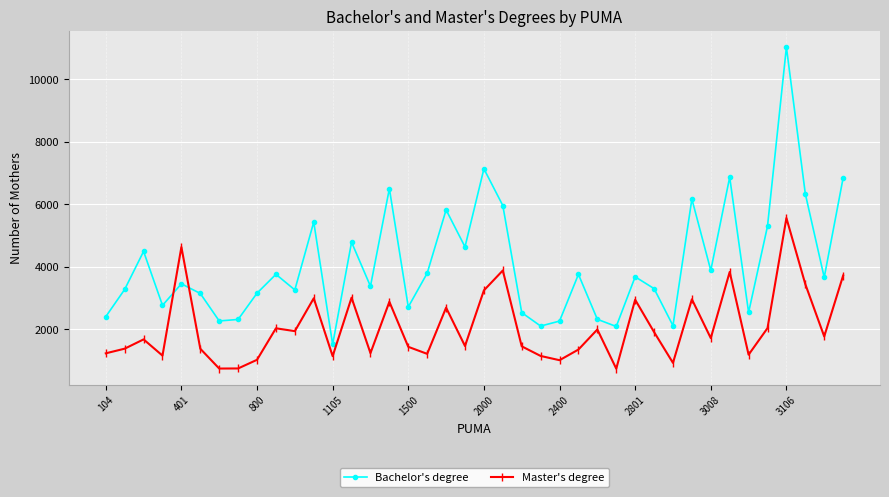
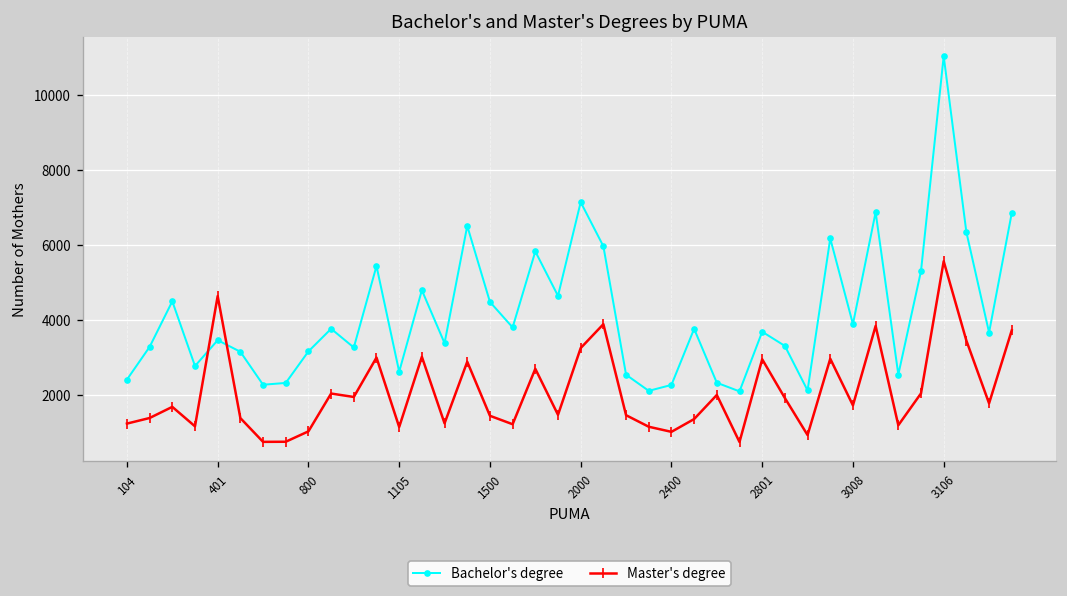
Bachelor's degree, 1105: 1500 -> 2600
Bachelor's degree, 1500: 2700 -> 4500
